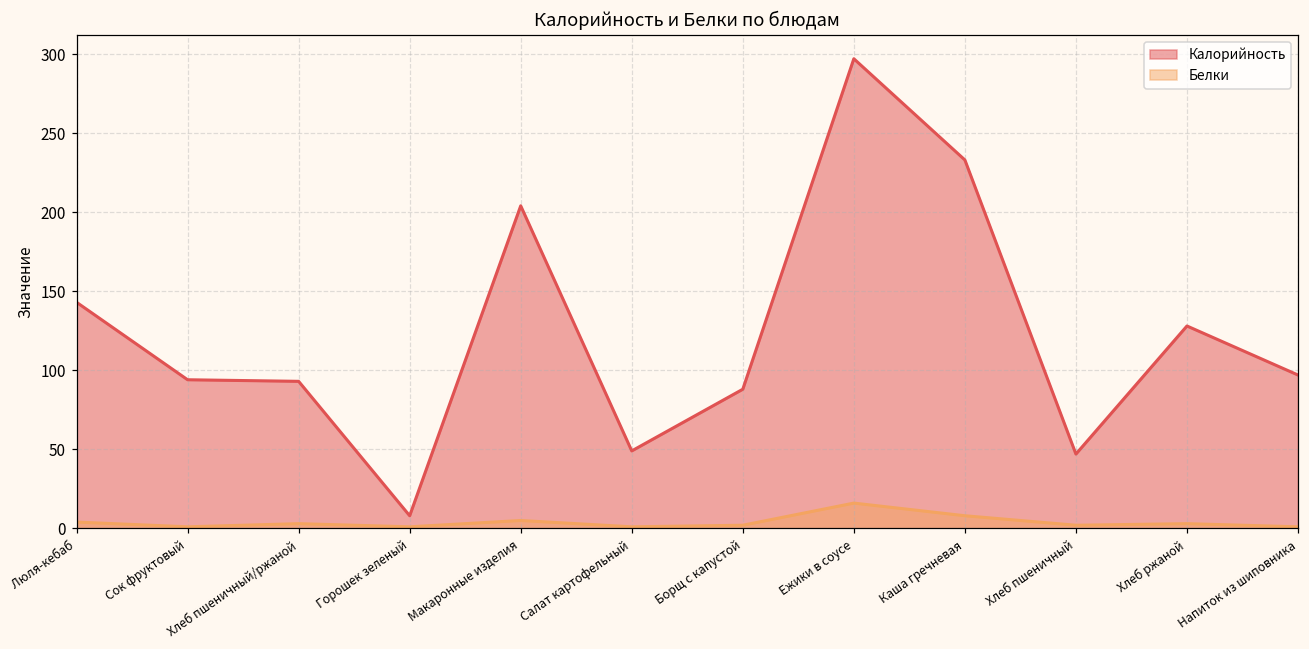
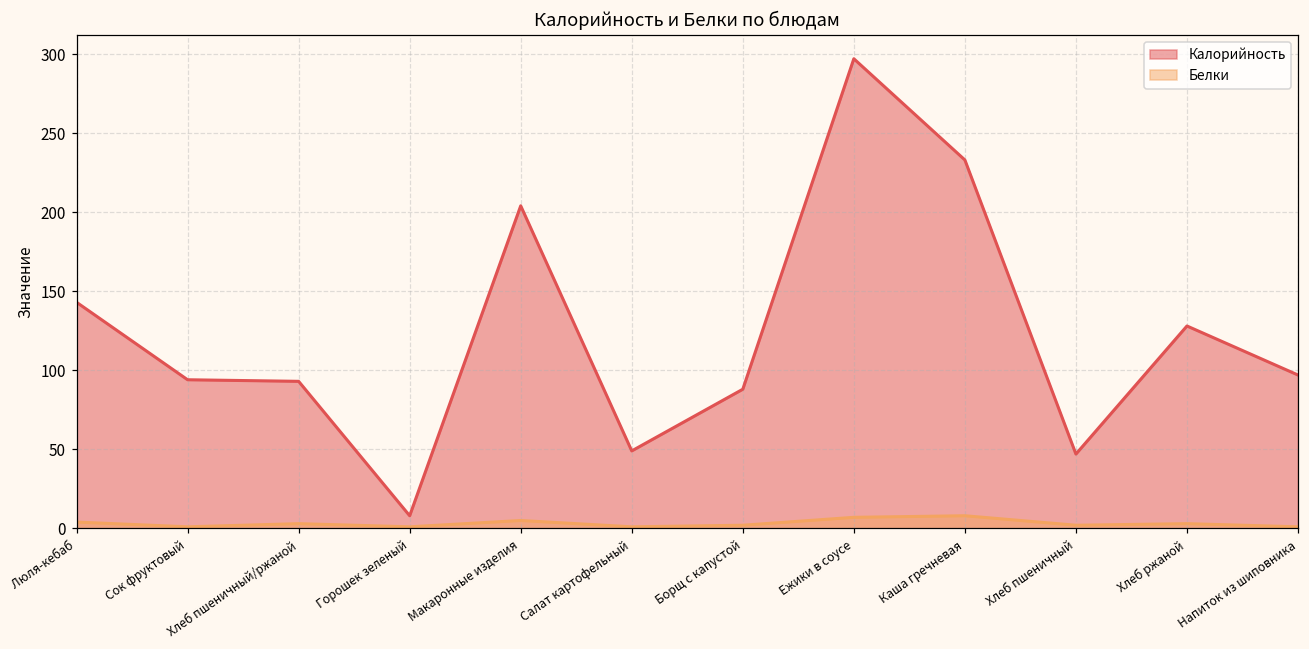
Белки, Ежики в соусе: 16 -> 7
